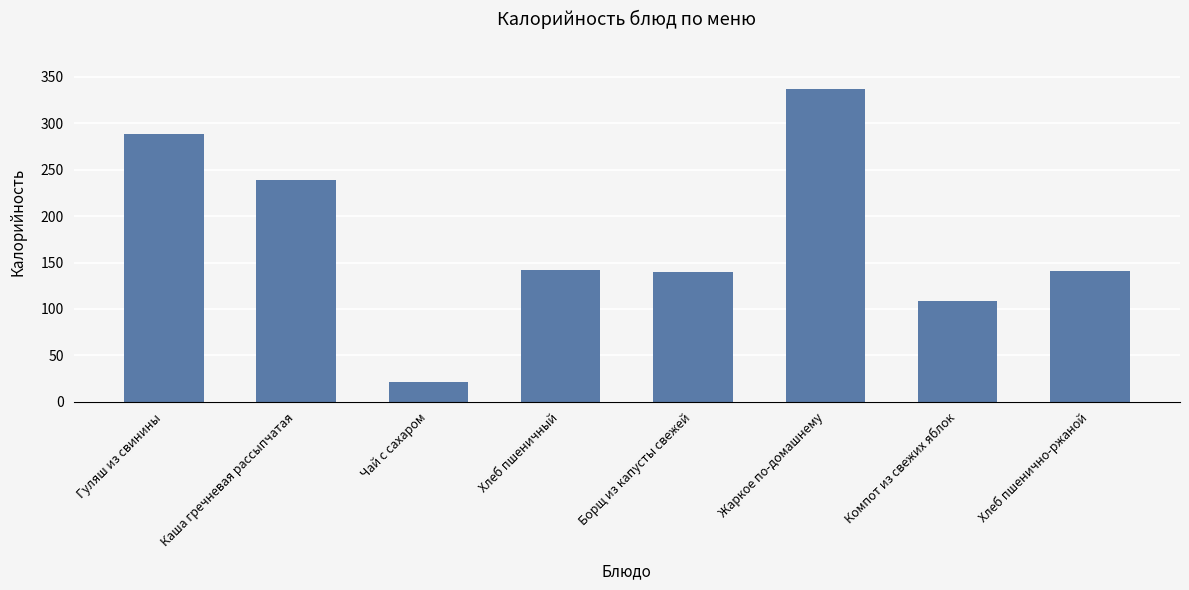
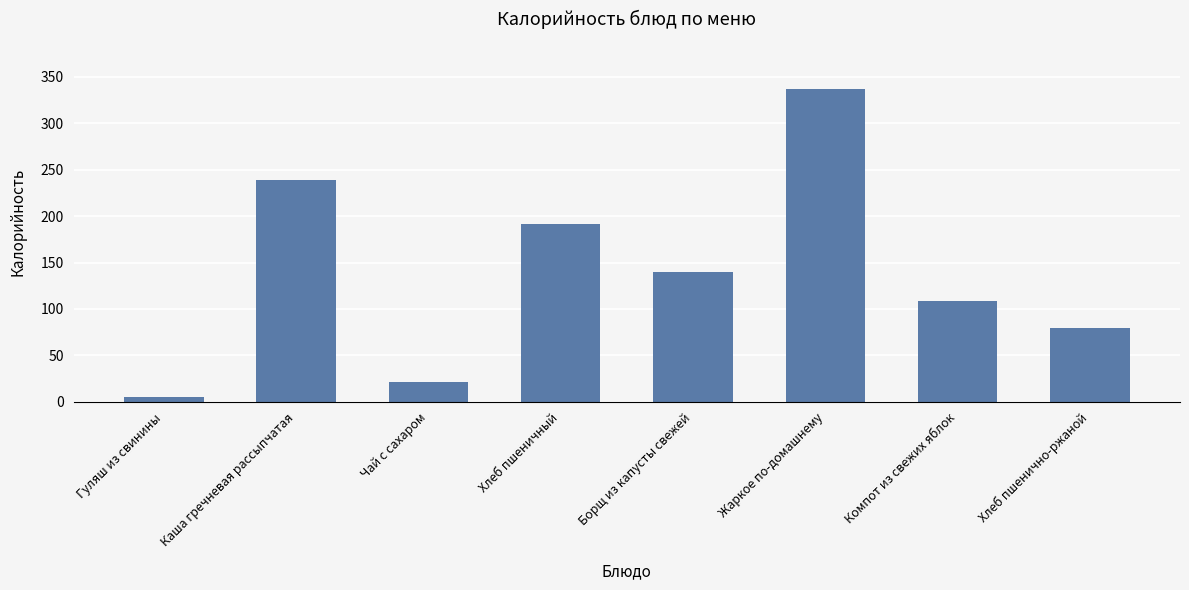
Гуляш из свинины: 290 -> 10
Хлеб пшеничный: 140 -> 190
Хлеб пшенично-ржаной: 140 -> 80
